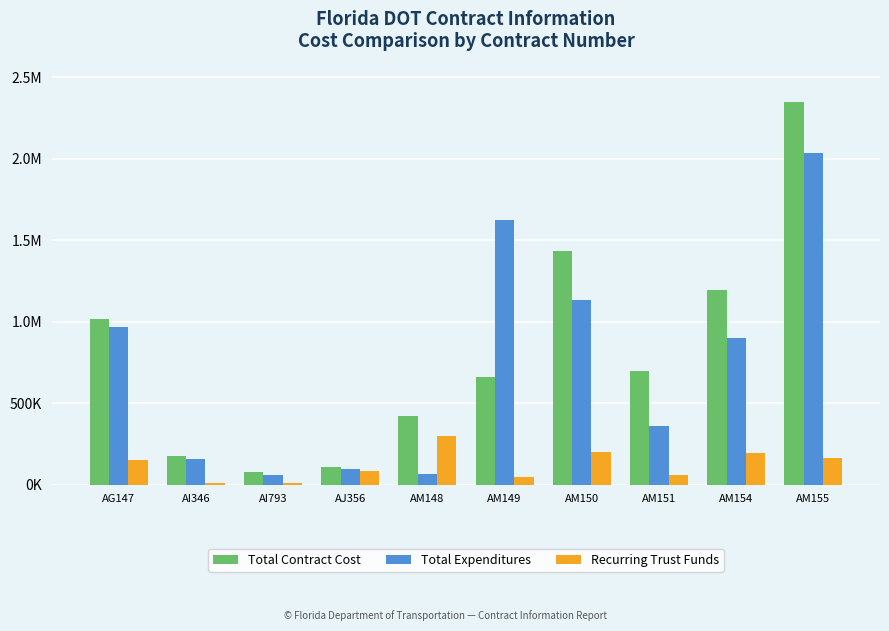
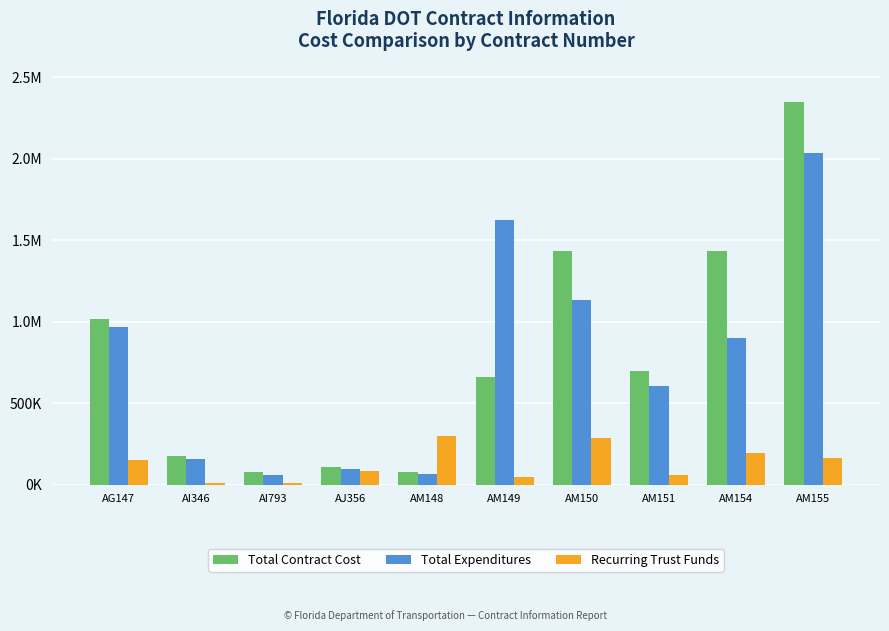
Total Contract Cost, AM148: 420000 -> 70000
Recurring Trust Funds, AM150: 200000 -> 290000
Total Expenditures, AM151: 360000 -> 600000
Total Contract Cost, AM154: 1190000 -> 1430000
